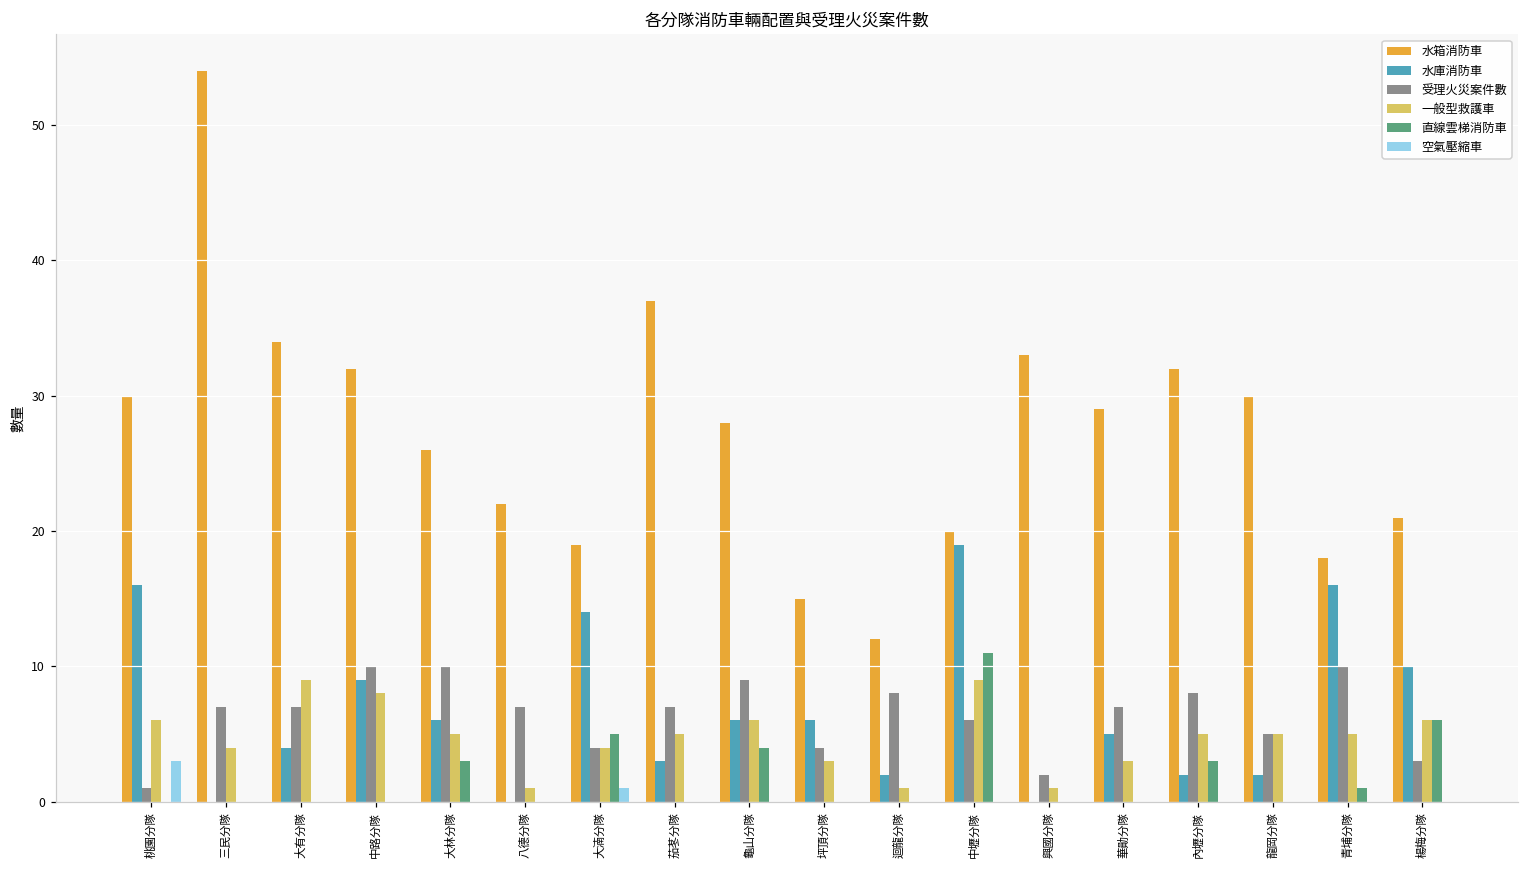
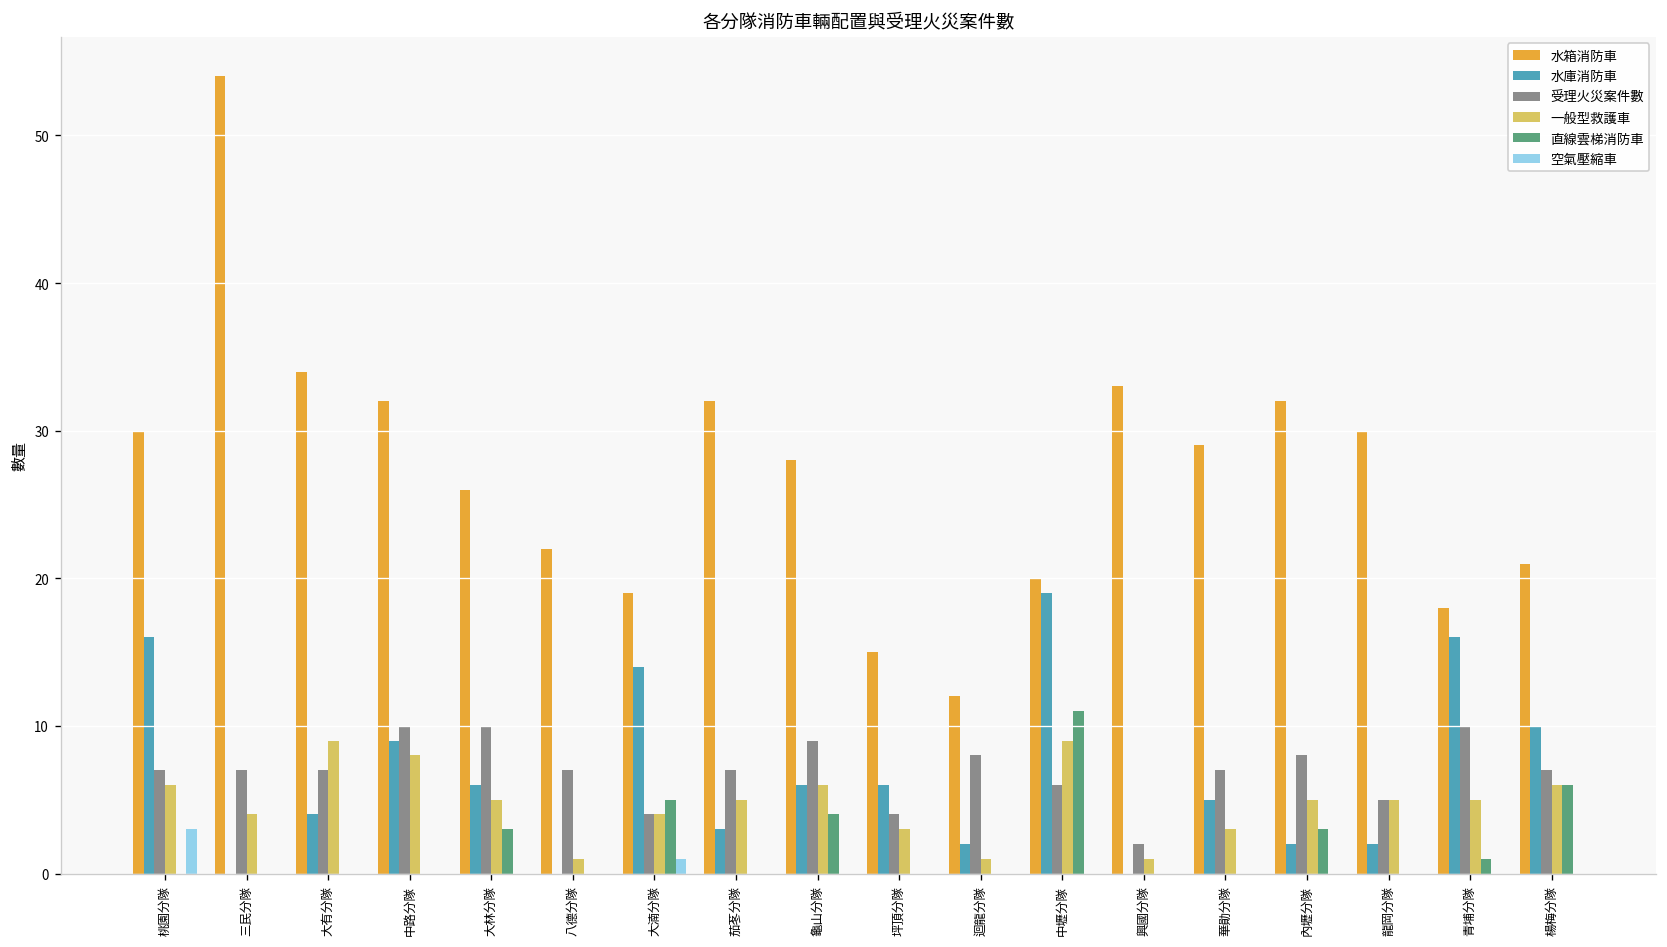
受理火災案件數, 桃園分隊: 1 -> 7
水箱消防車, 茄苳分隊: 37 -> 32
受理火災案件數, 楊梅分隊: 3 -> 7
